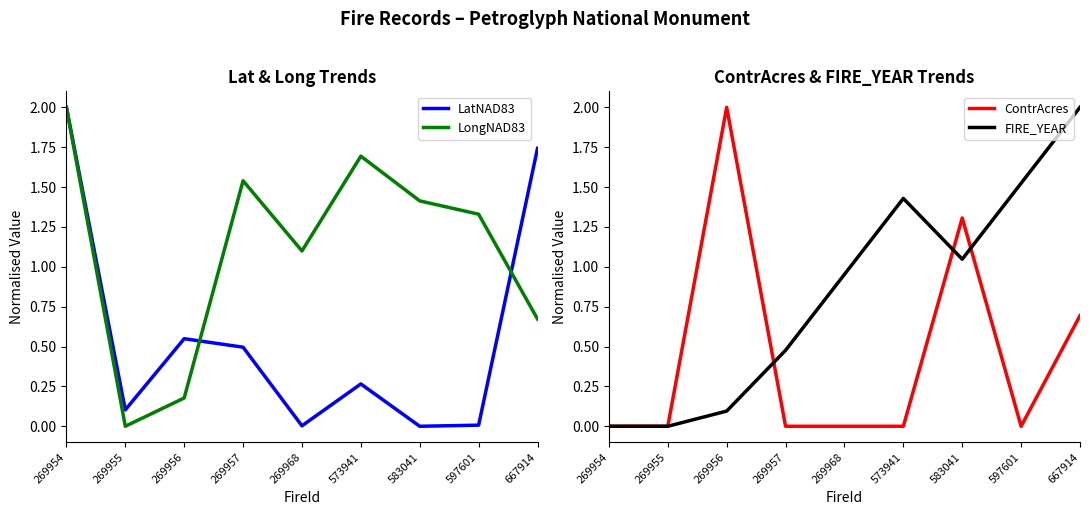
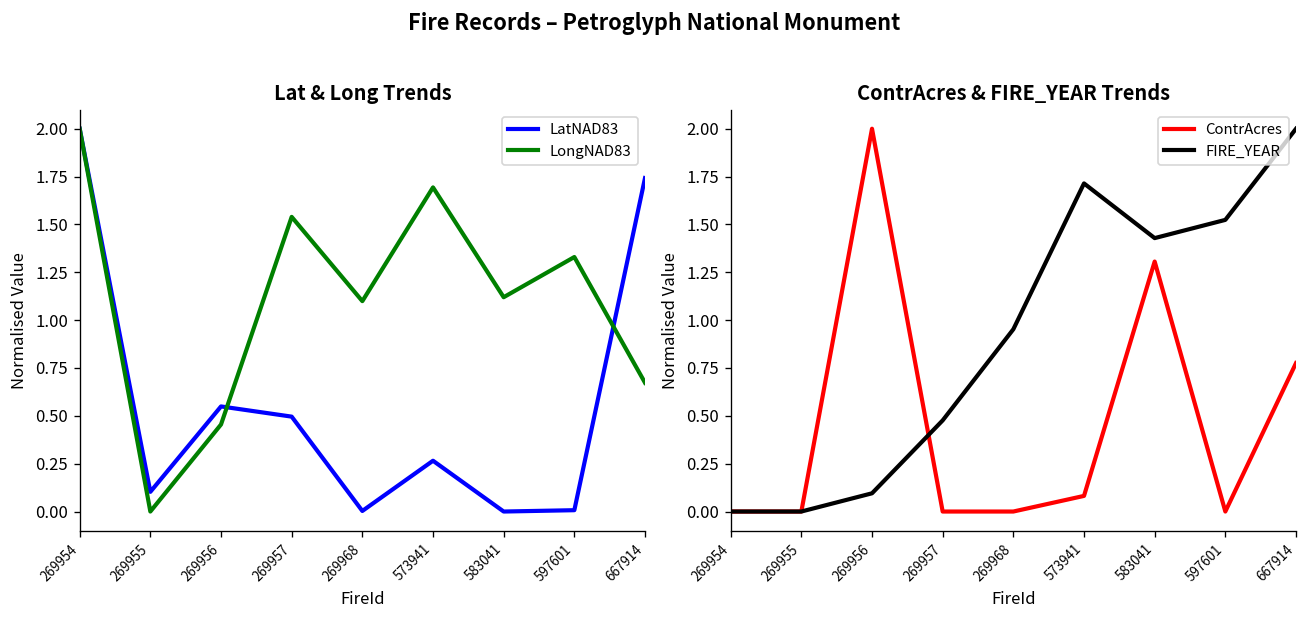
Lat & Long Trends, LongNAD83, 269956: 0.18 -> 0.45
Lat & Long Trends, LongNAD83, 583041: 1.41 -> 1.12
ContrAcres & FIRE_YEAR Trends, ContrAcres, 573941: 0.00 -> 0.08
ContrAcres & FIRE_YEAR Trends, FIRE_YEAR, 573941: 1.43 -> 1.71
ContrAcres & FIRE_YEAR Trends, FIRE_YEAR, 583041: 1.05 -> 1.43
ContrAcres & FIRE_YEAR Trends, ContrAcres, 667914: 0.69 -> 0.78
